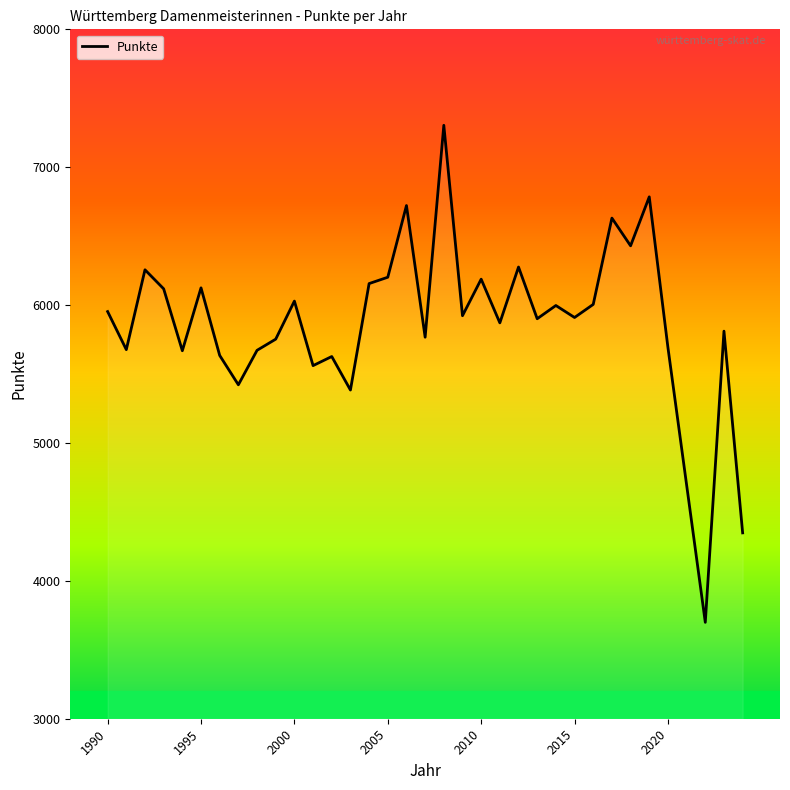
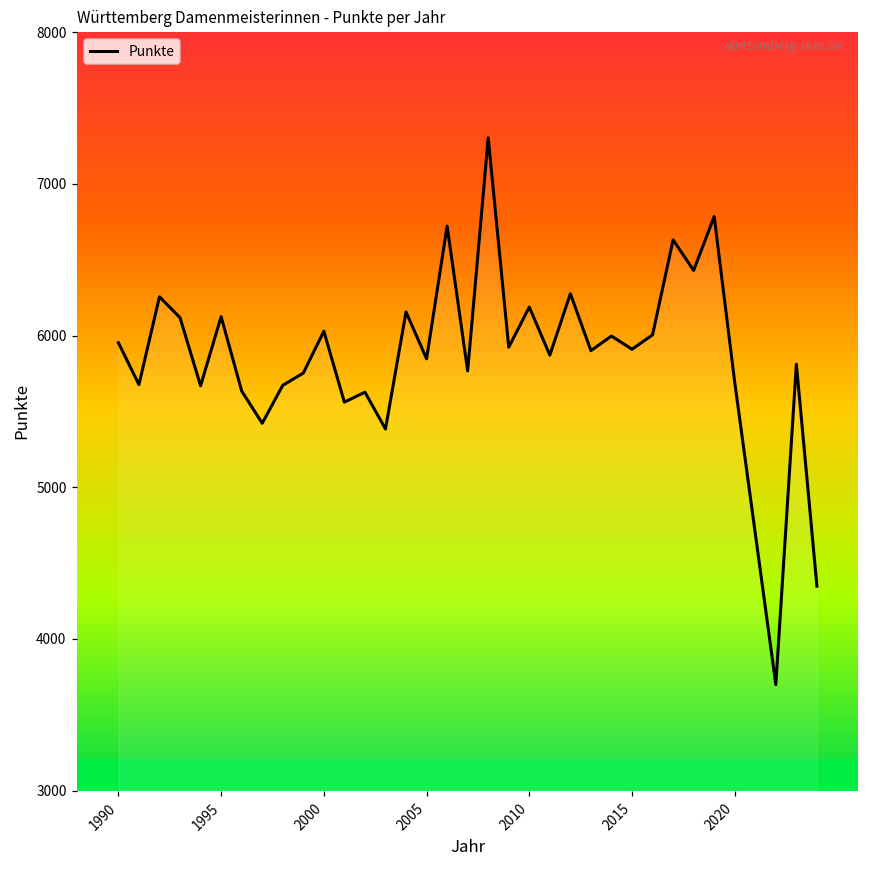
2005: 6200 -> 5850
